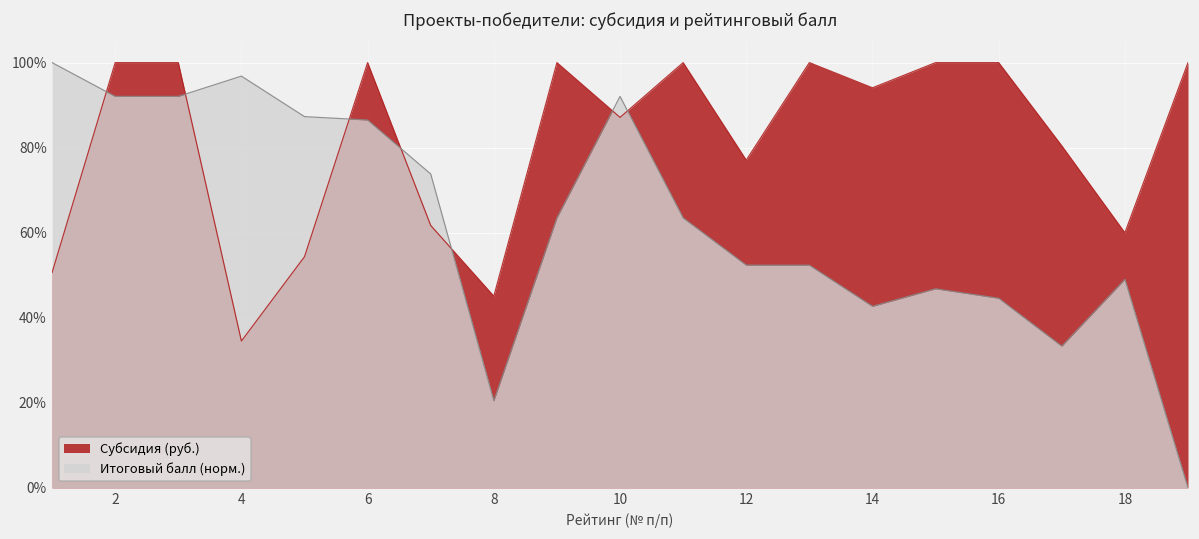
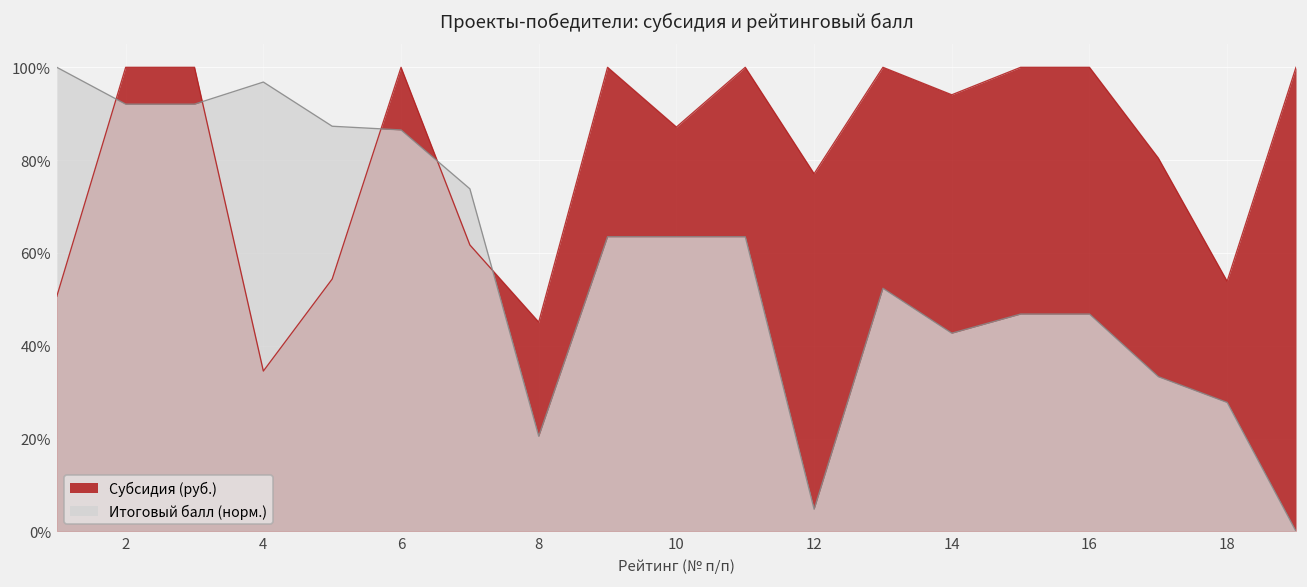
Итоговый балл (норм.), 10: 92% -> 63%
Итоговый балл (норм.), 12: 52% -> 5%
Итоговый балл (норм.), 16: 45% -> 47%
Субсидия (руб.), 18: 60% -> 54%
Итоговый балл (норм.), 18: 49% -> 28%
